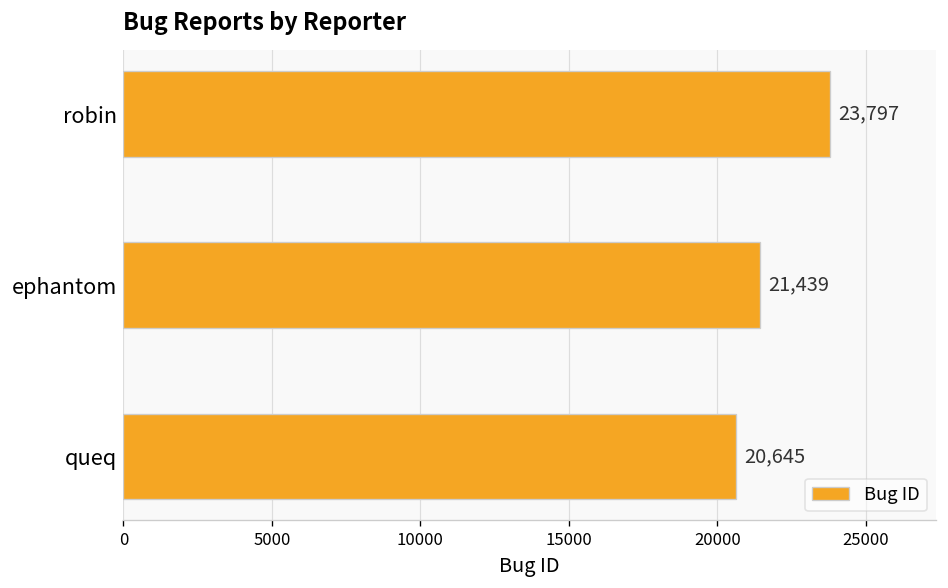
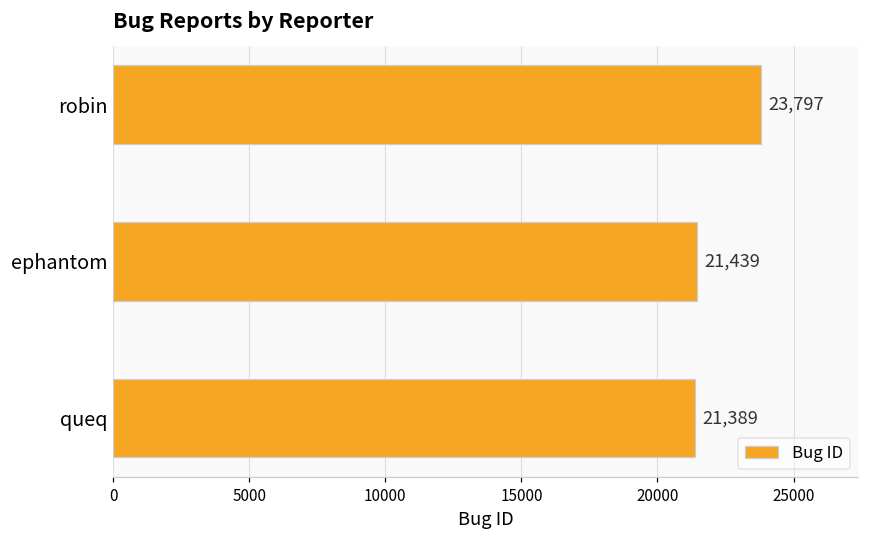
queq: 20,645 -> 21,389
